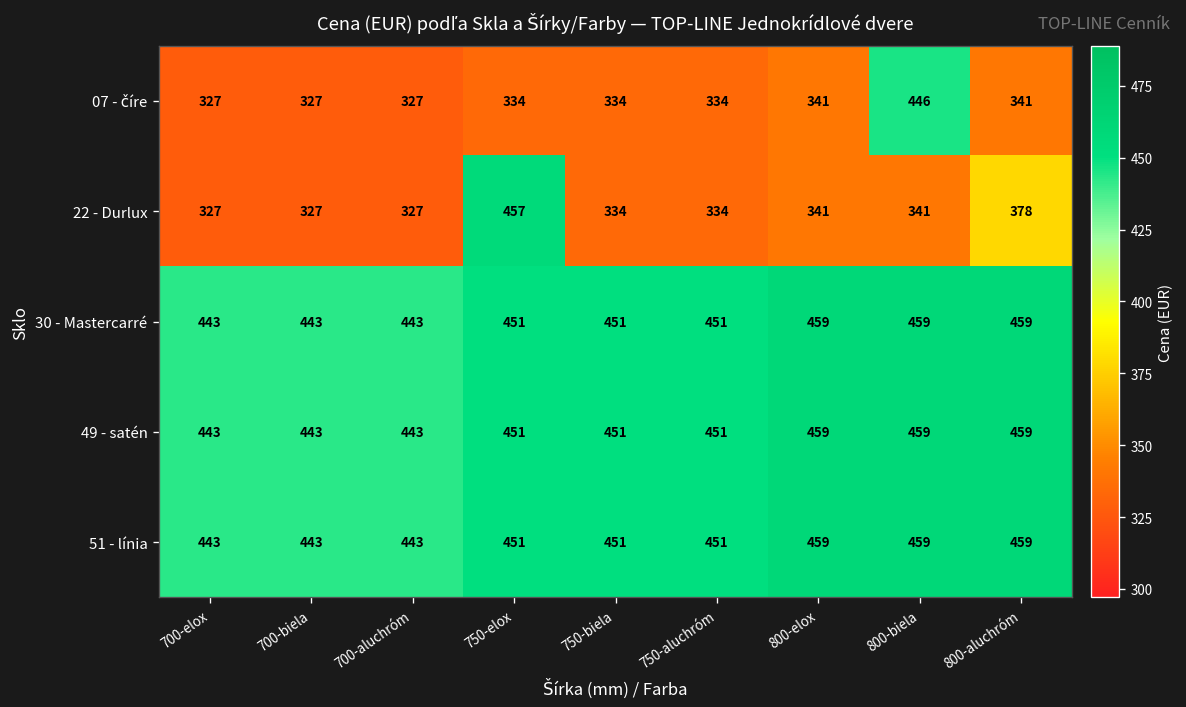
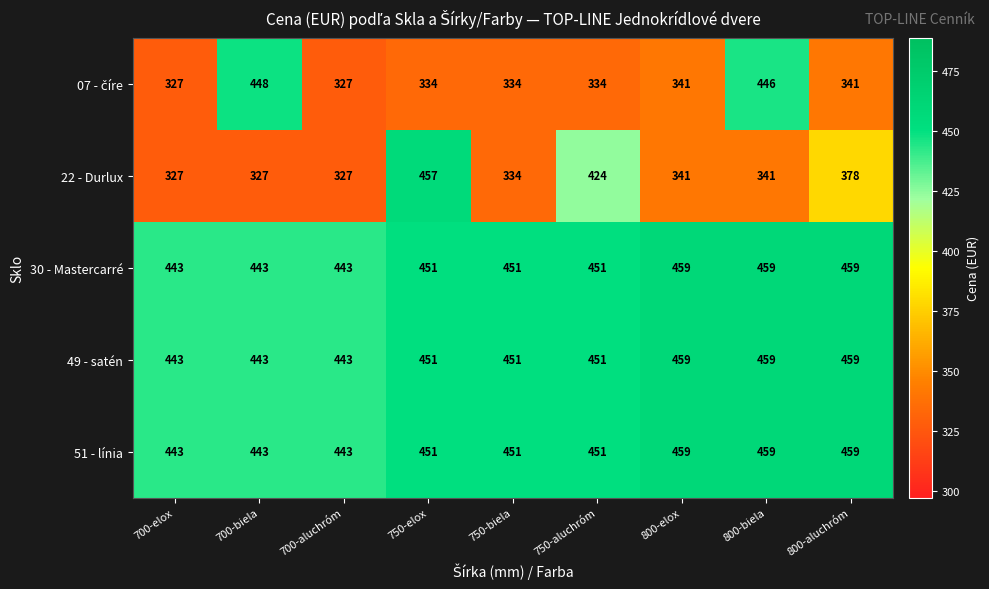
07 - číre, 700-biela: 327 -> 448
22 - Durlux, 750-aluchróm: 334 -> 424
